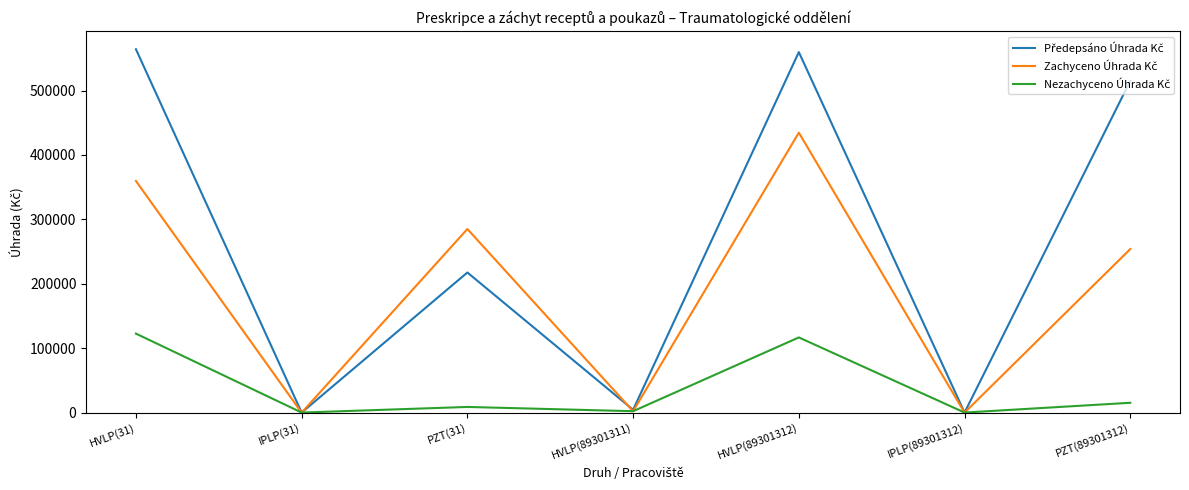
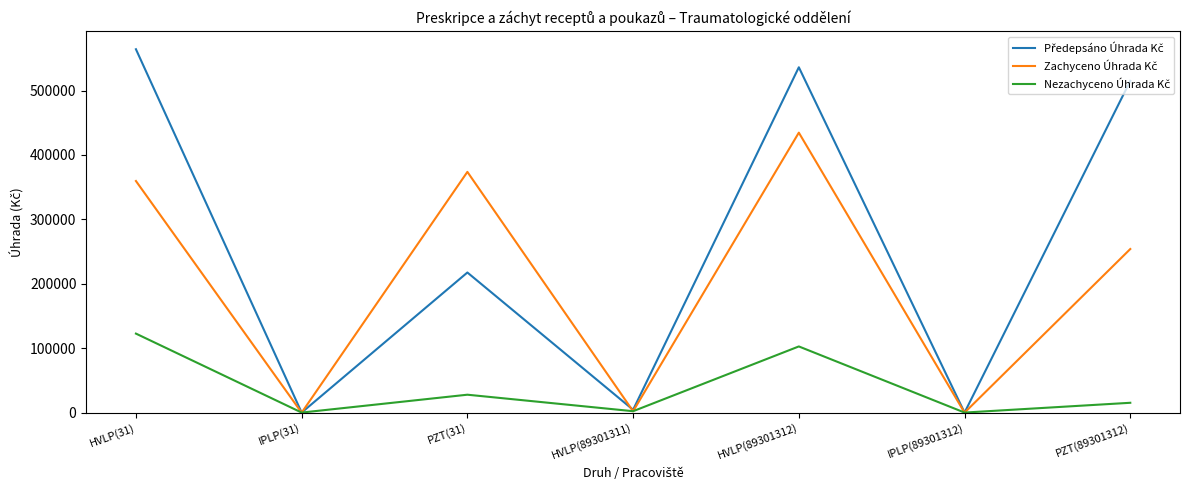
Zachyceno Úhrada Kč, PZT(31): 290000 -> 370000
Nezachyceno Úhrada Kč, PZT(31): 10000 -> 30000
Předepsáno Úhrada Kč, HVLP(89301312): 560000 -> 540000
Nezachyceno Úhrada Kč, HVLP(89301312): 120000 -> 100000
